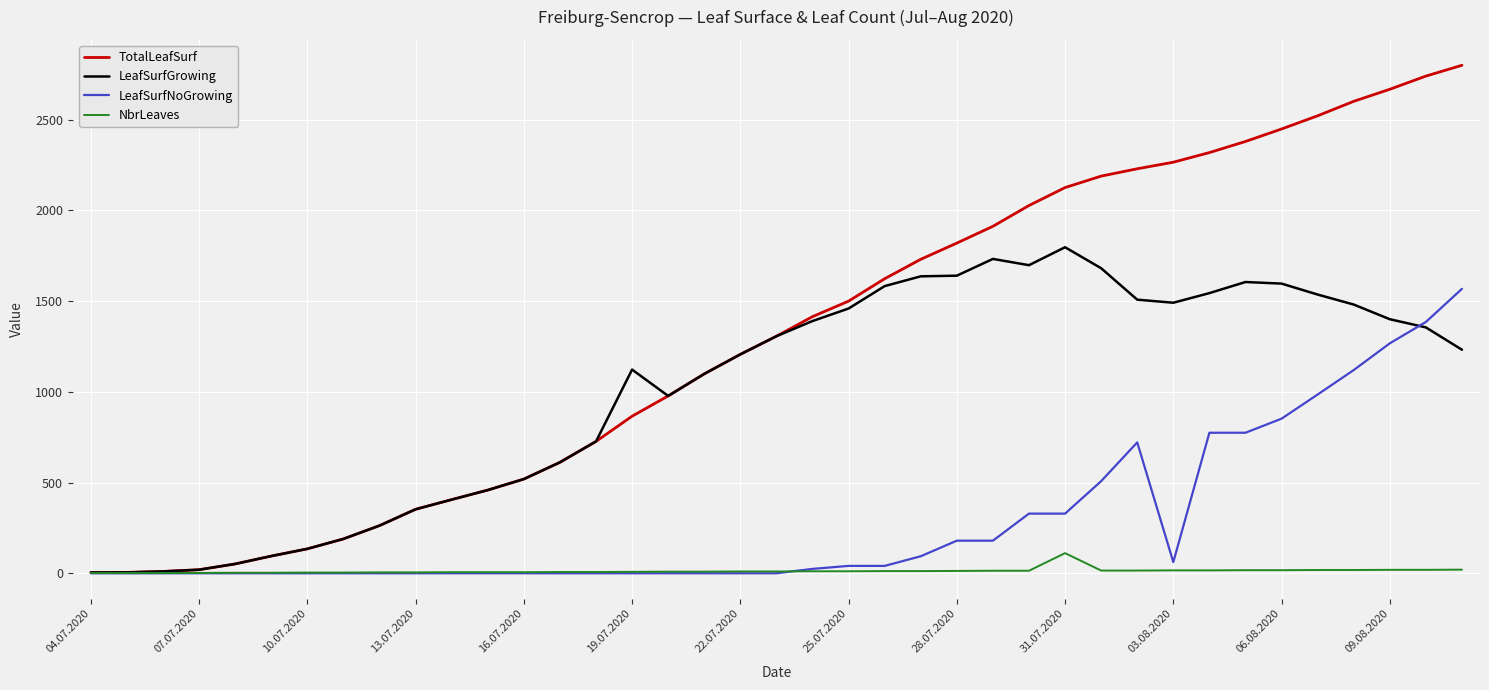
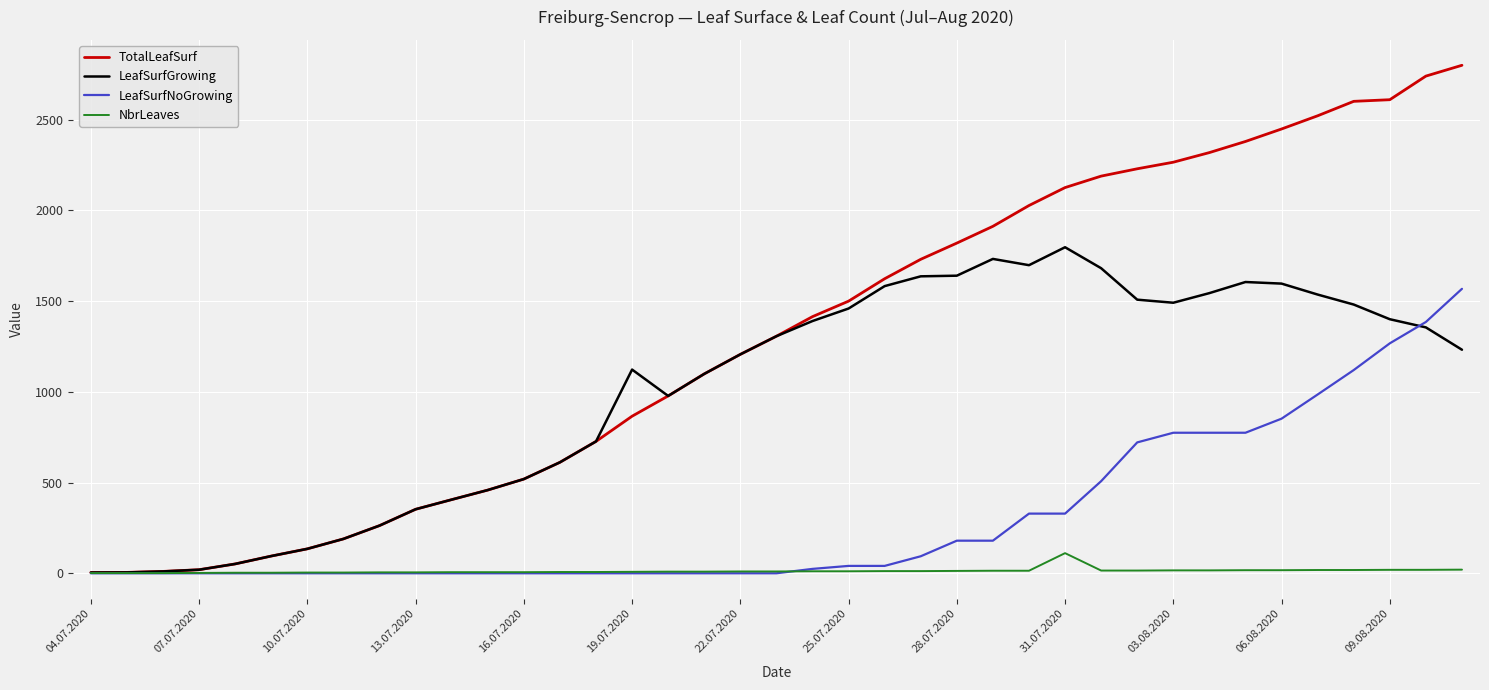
LeafSurfNoGrowing, 03.08.2020: 60 -> 770
TotalLeafSurf, 09.08.2020: 2670 -> 2610
